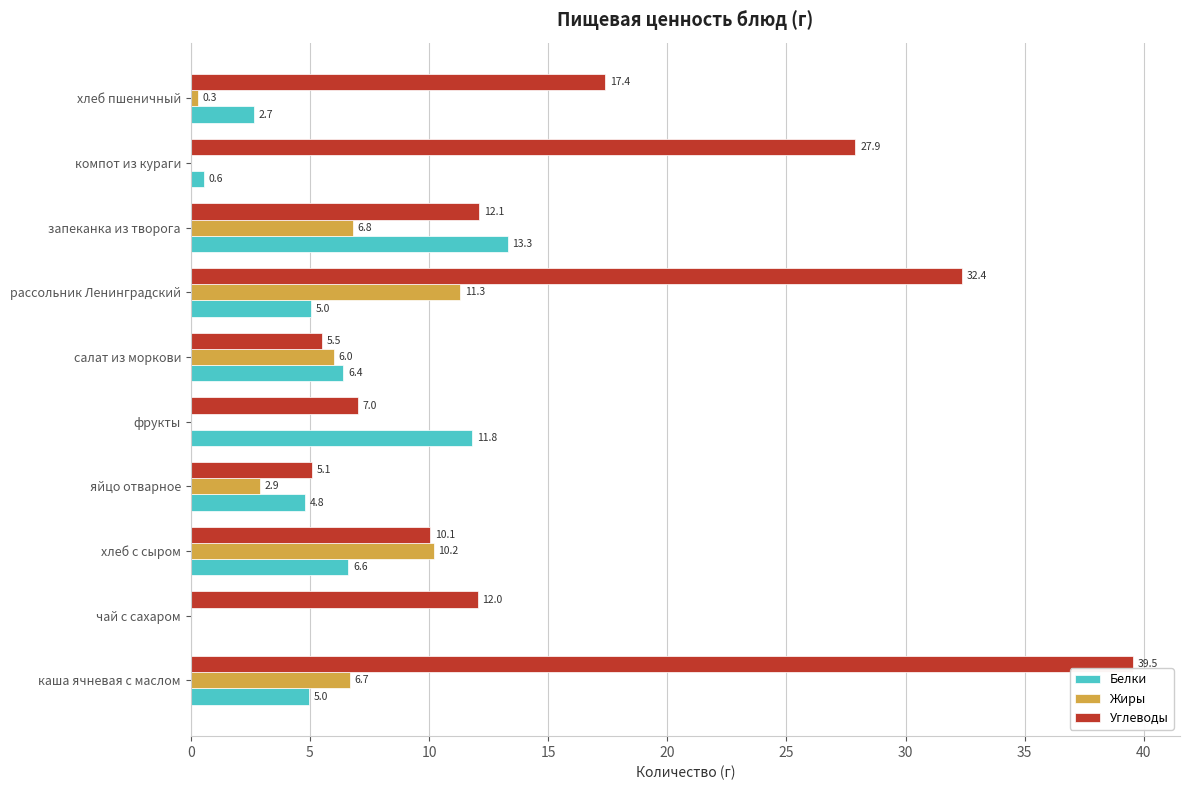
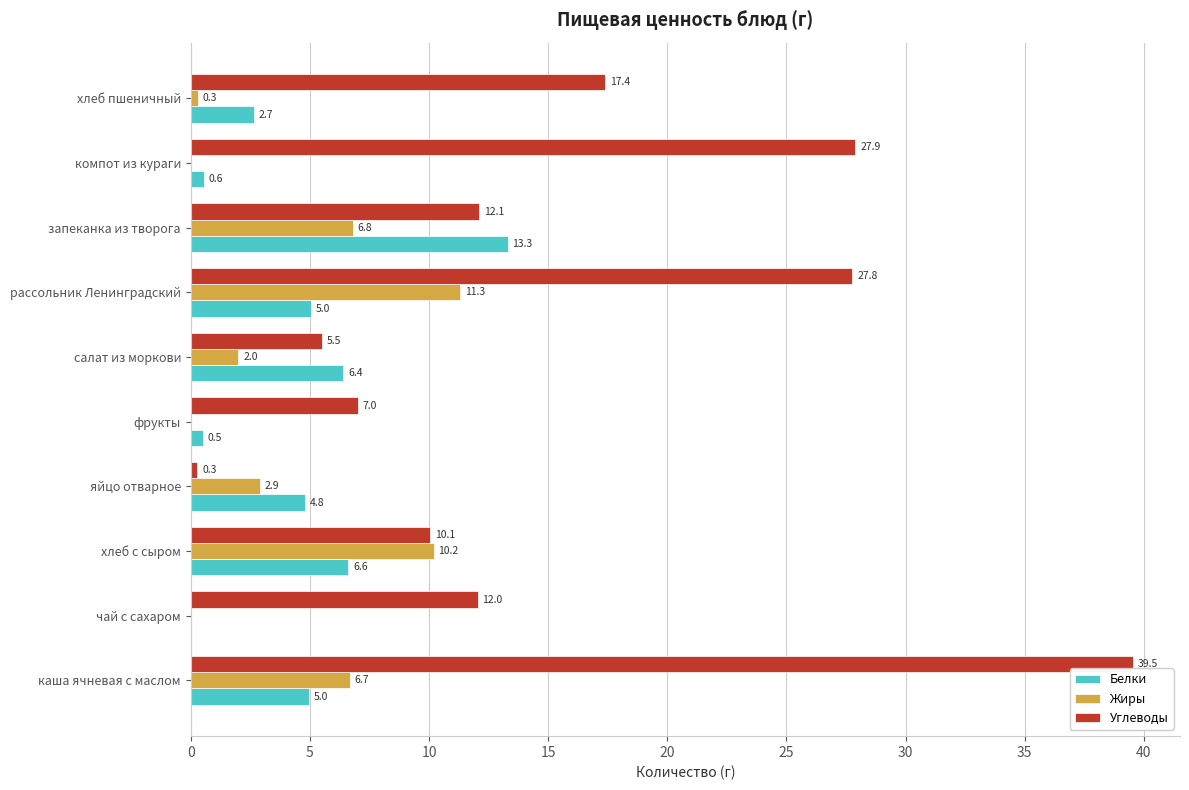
Углеводы, рассольник Ленинградский: 32.4 -> 27.8
Жиры, салат из моркови: 6.0 -> 2.0
Белки, фрукты: 11.8 -> 0.5
Углеводы, яйцо отварное: 5.1 -> 0.3
